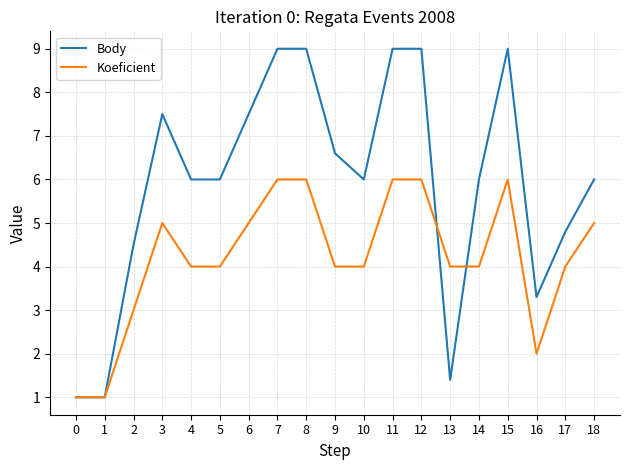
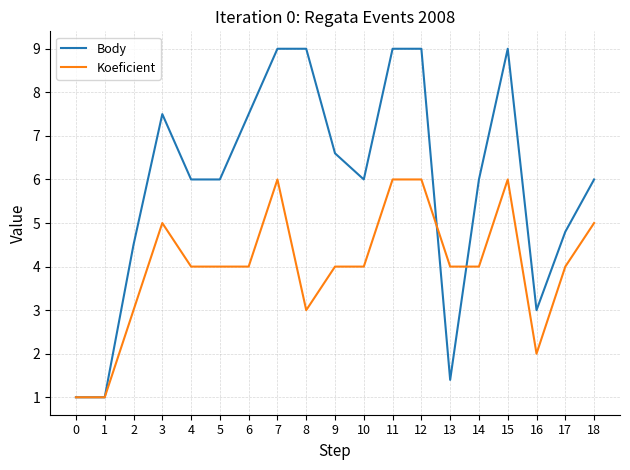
Koeficient, 6: 5 -> 4
Koeficient, 8: 6 -> 3
Body, 16: 3.3 -> 3.0
